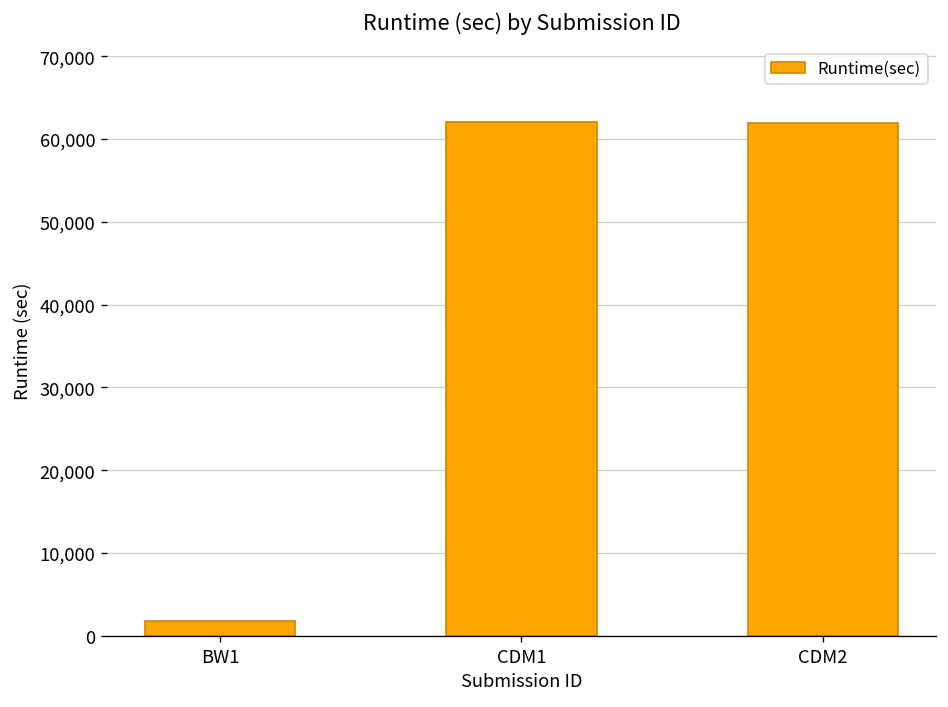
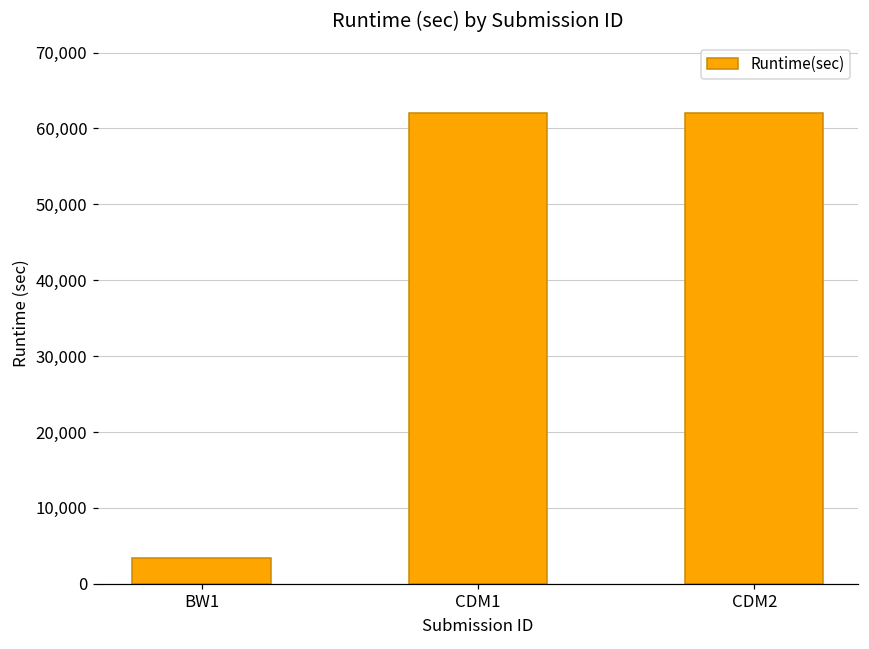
BW1: 2,000 -> 3,000
